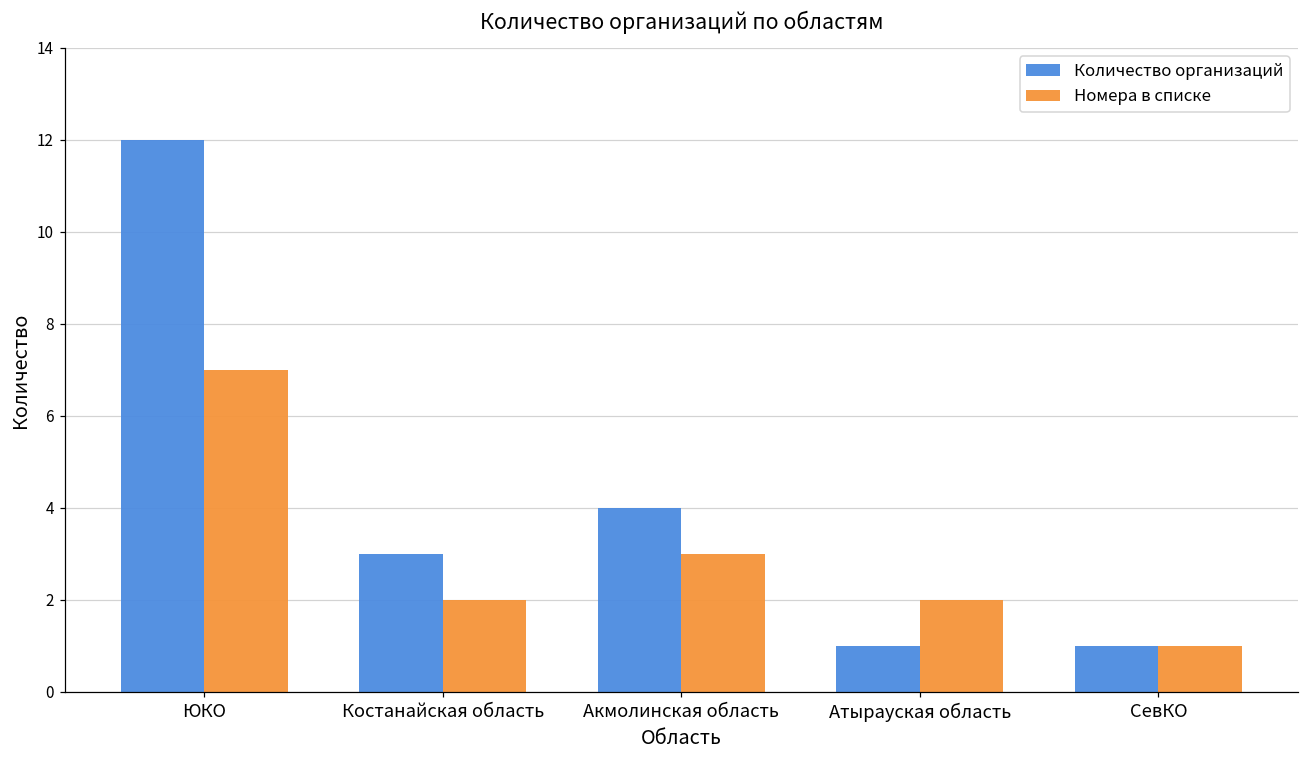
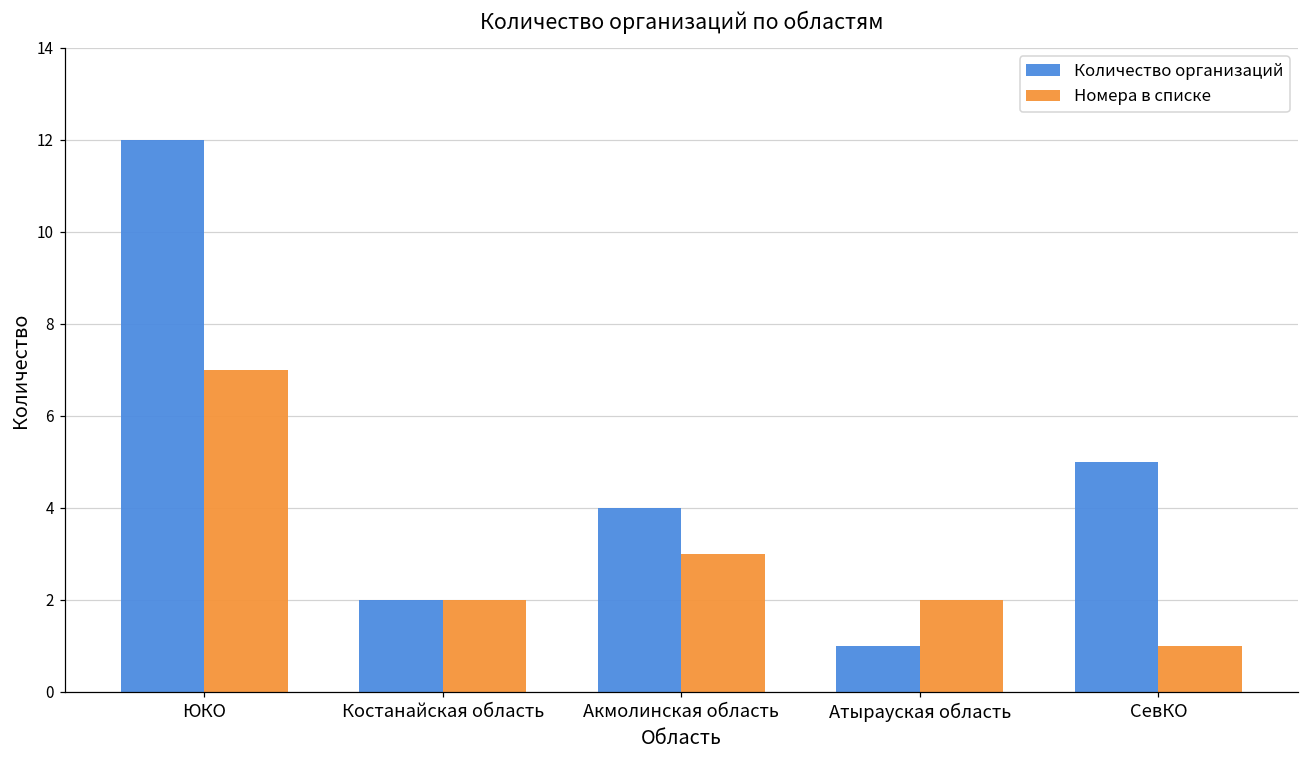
Количество организаций, Костанайская область: 3 -> 2
Количество организаций, СевКО: 1 -> 5
